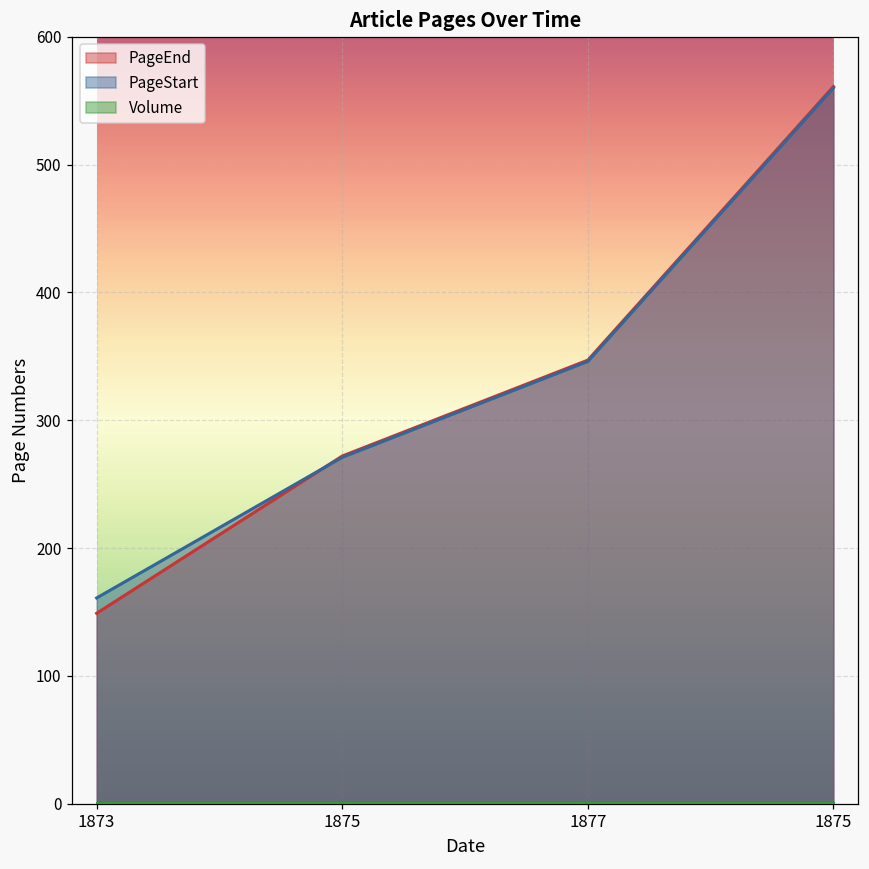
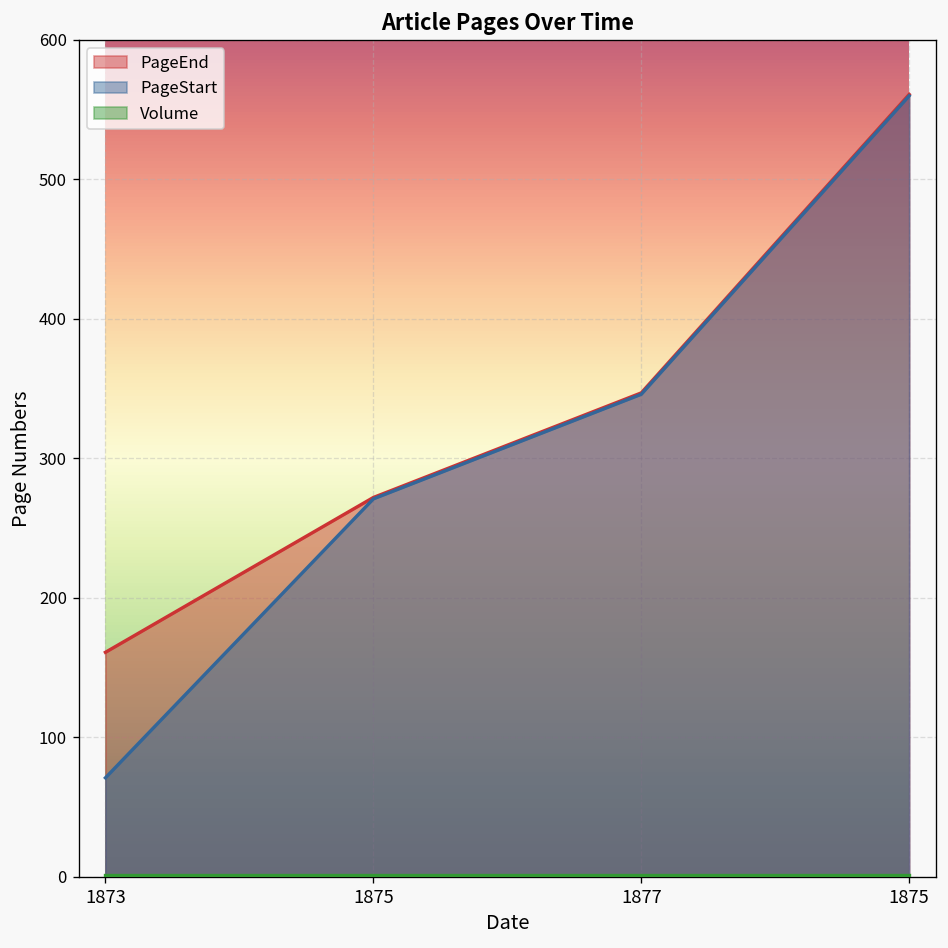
PageEnd, 1873: 149 -> 161
PageStart, 1873: 161 -> 71
